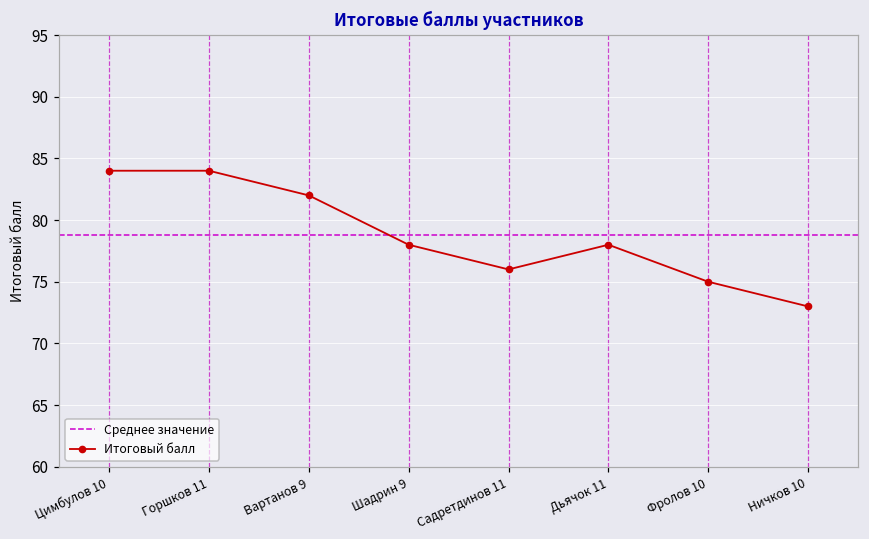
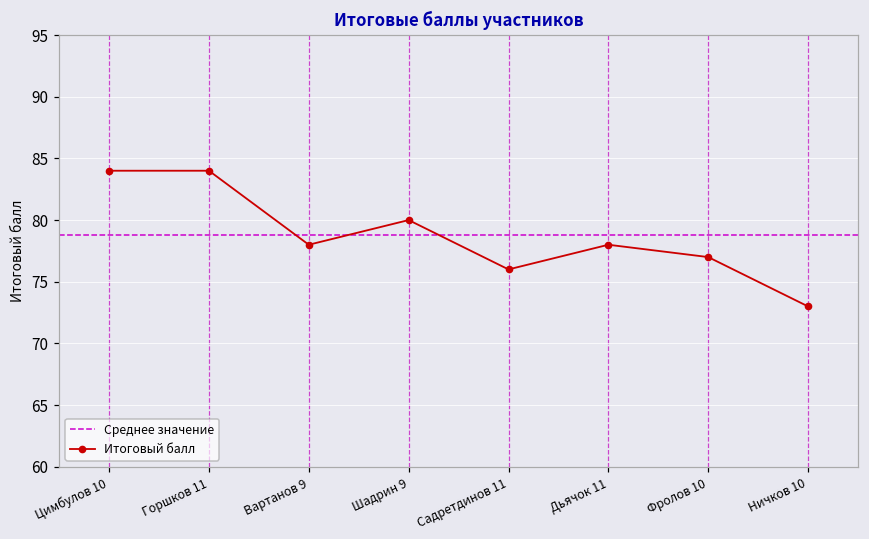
Вартанов 9: 82 -> 78
Шадрин 9: 78 -> 80
Фролов 10: 75 -> 77
